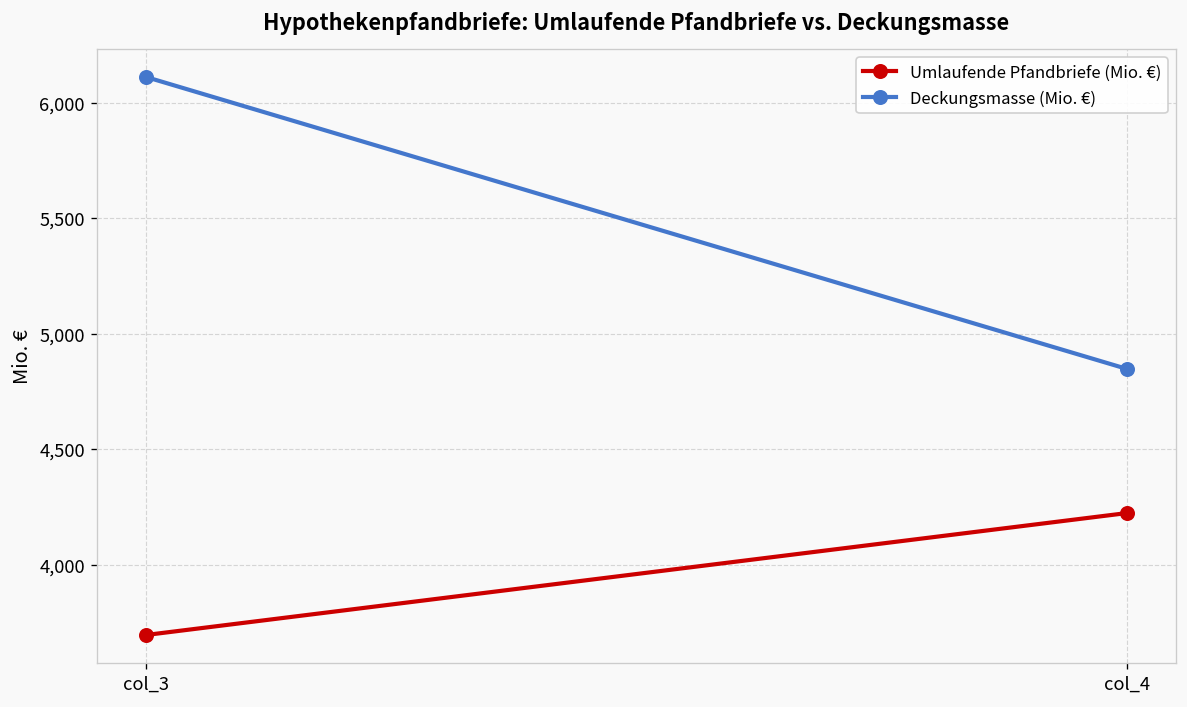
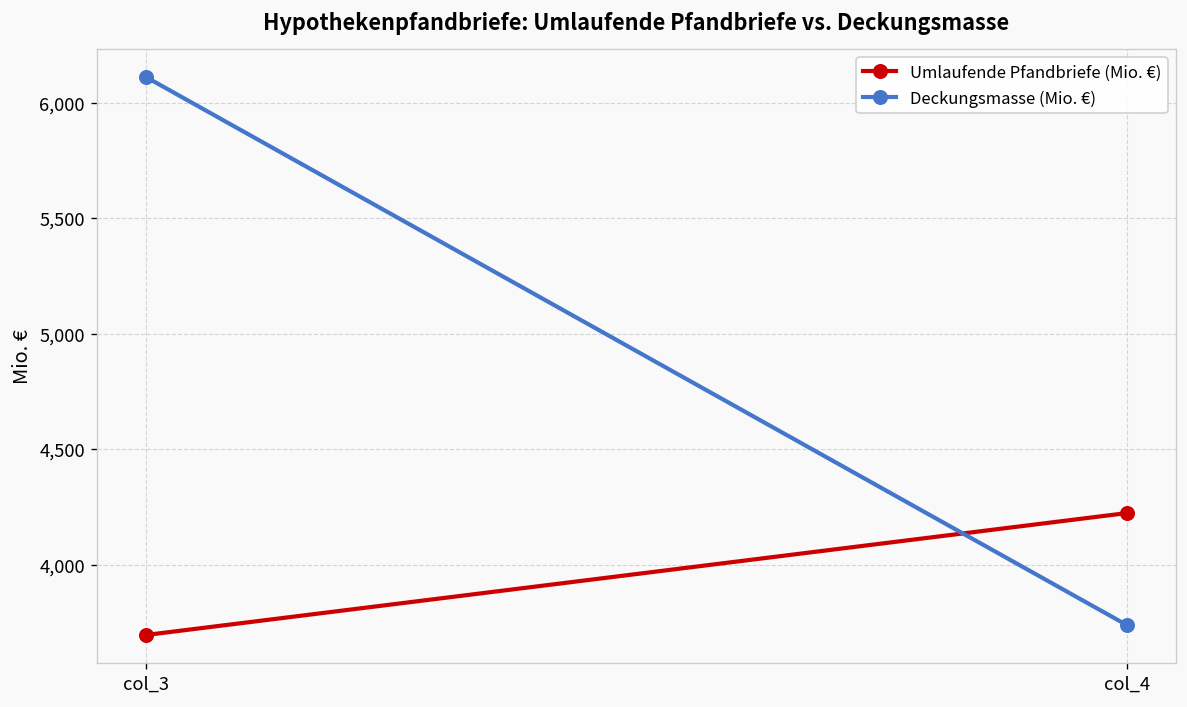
Deckungsmasse (Mio. €), col_4: 4,850 -> 3,740
